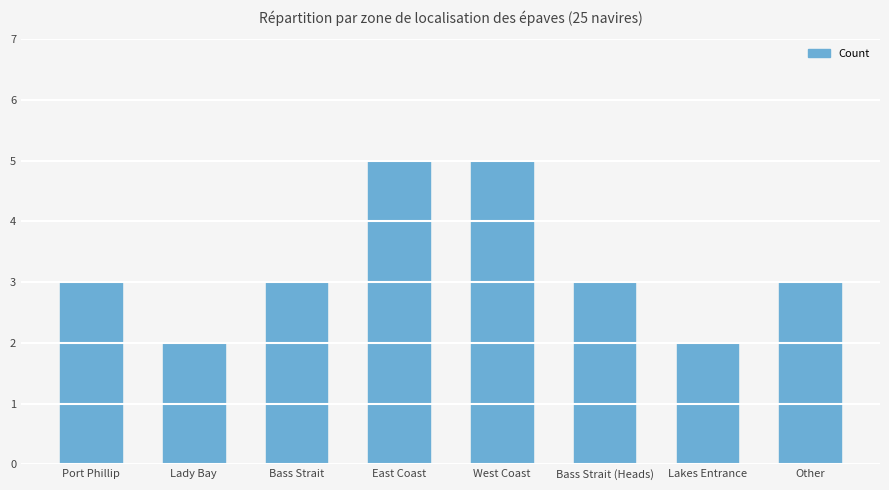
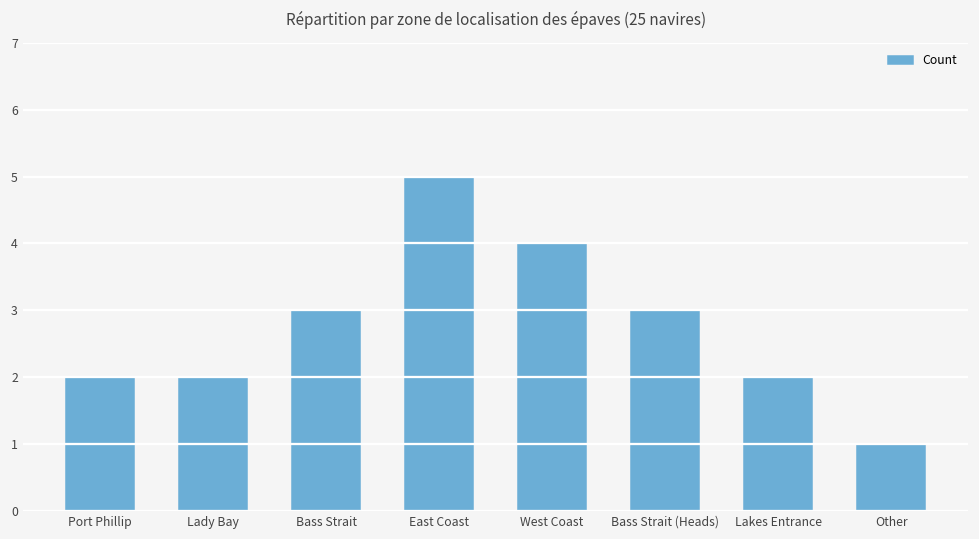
Port Phillip: 3 -> 2
West Coast: 5 -> 4
Other: 3 -> 1
